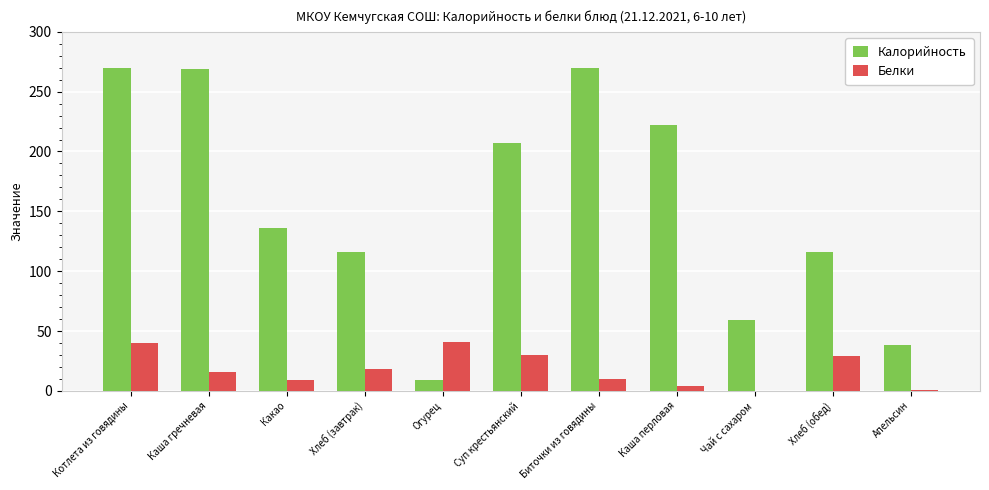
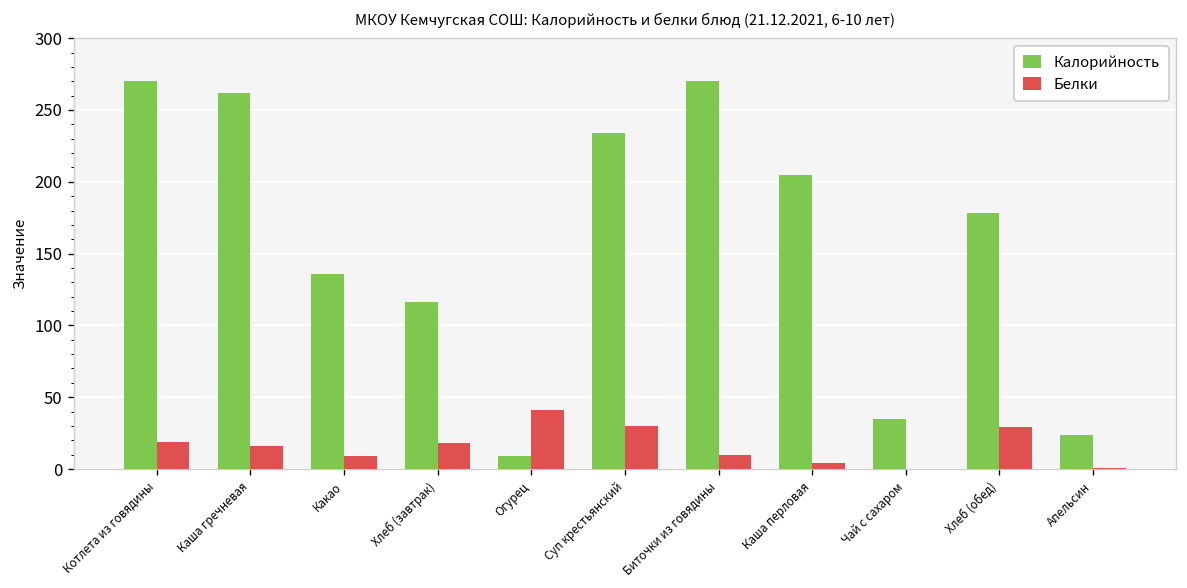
Белки, Котлета из говядины: 40 -> 19
Калорийность, Каша гречневая: 269 -> 262
Калорийность, Суп крестьянский: 207 -> 234
Калорийность, Каша перловая: 222 -> 205
Калорийность, Чай с сахаром: 59 -> 35
Калорийность, Хлеб (обед): 116 -> 178
Калорийность, Апельсин: 38 -> 24
